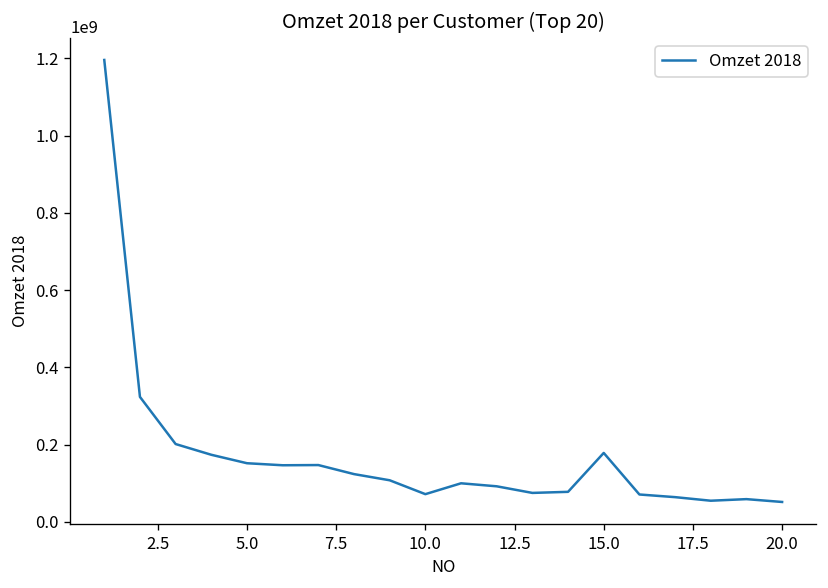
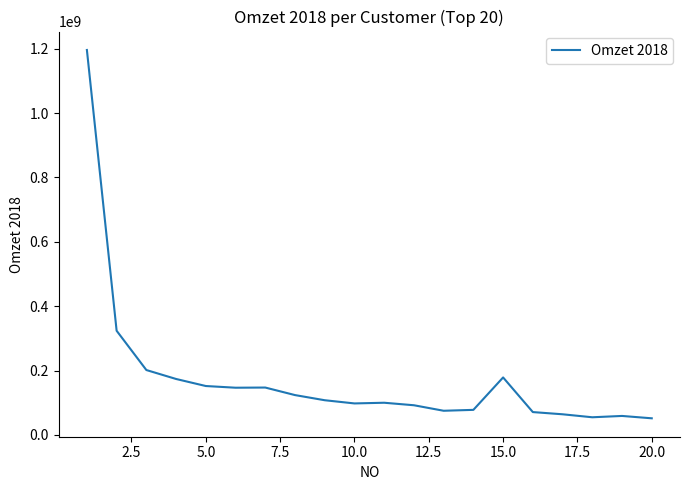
10.0: 70000000 -> 100000000
